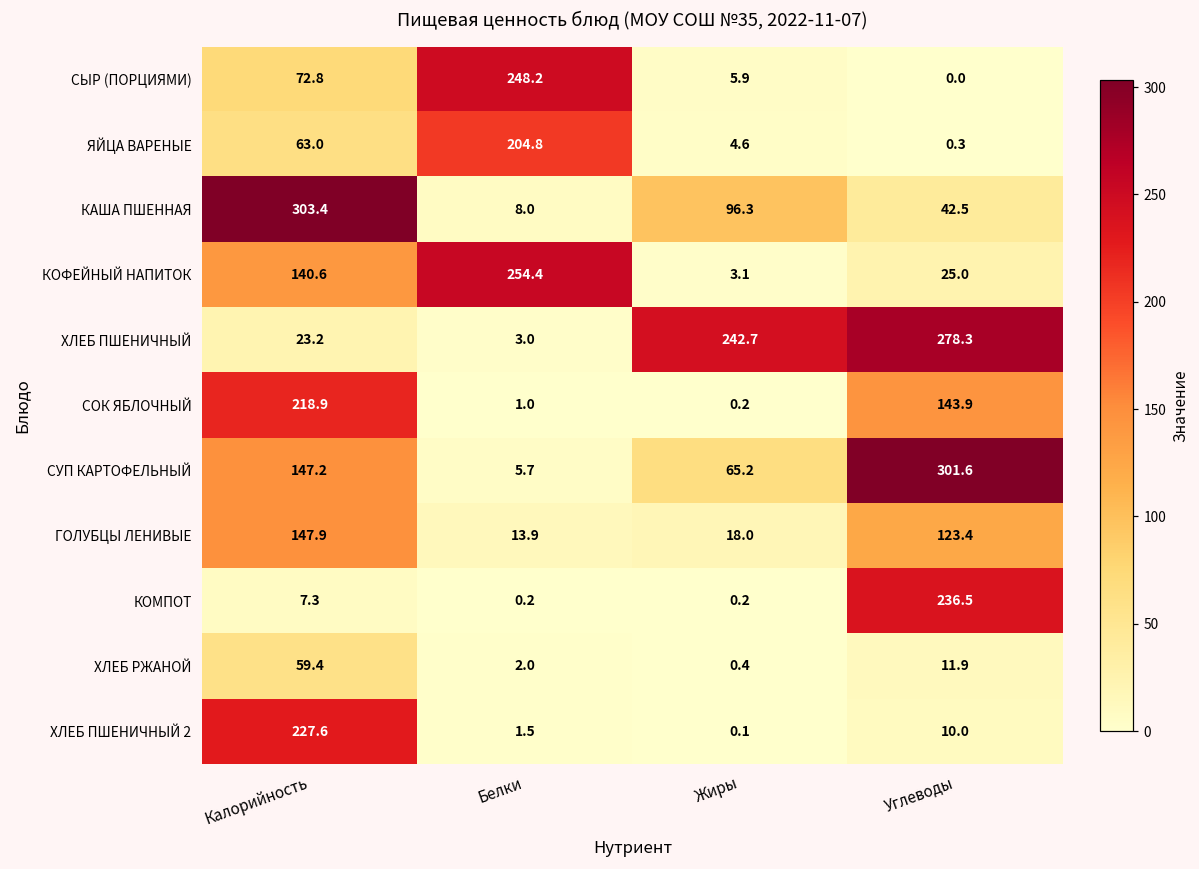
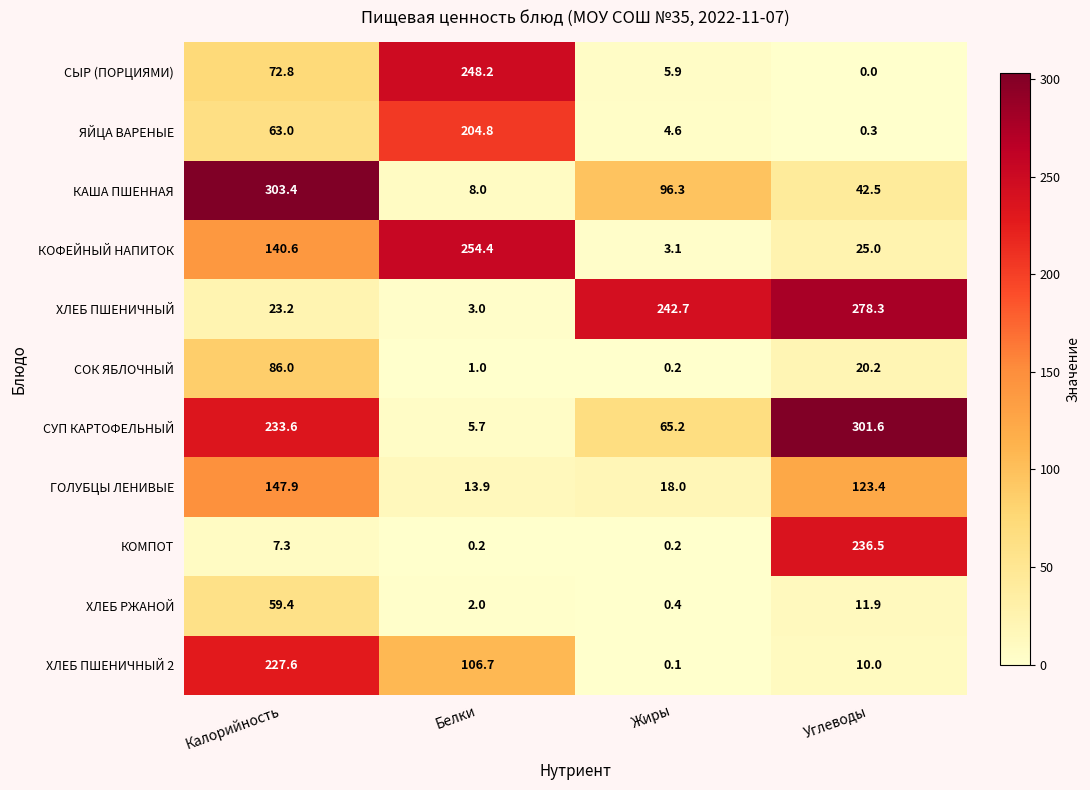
СОК ЯБЛОЧНЫЙ, Калорийность: 218.9 -> 86.0
СОК ЯБЛОЧНЫЙ, Углеводы: 143.9 -> 20.2
СУП КАРТОФЕЛЬНЫЙ, Калорийность: 147.2 -> 233.6
ХЛЕБ ПШЕНИЧНЫЙ 2, Белки: 1.5 -> 106.7
